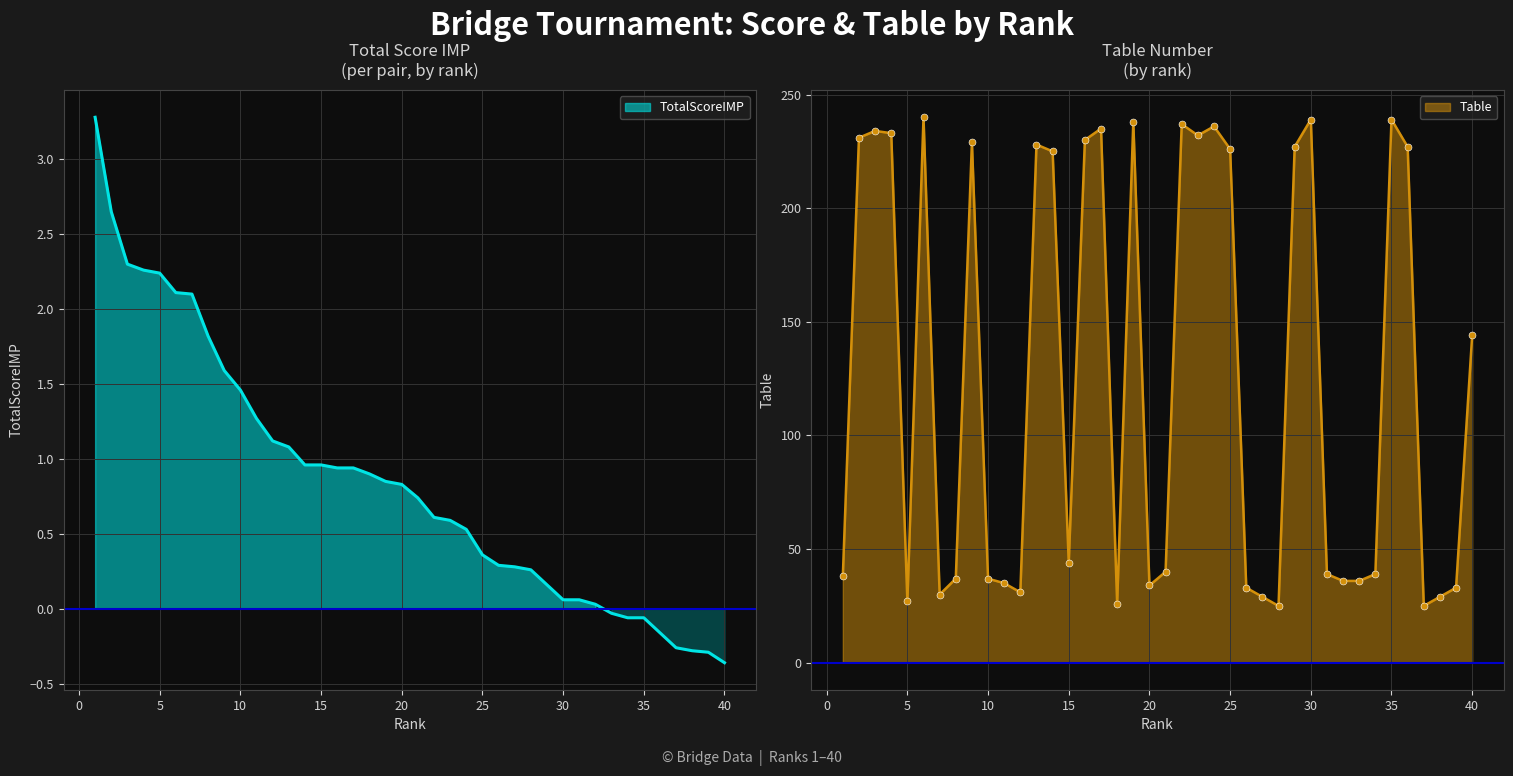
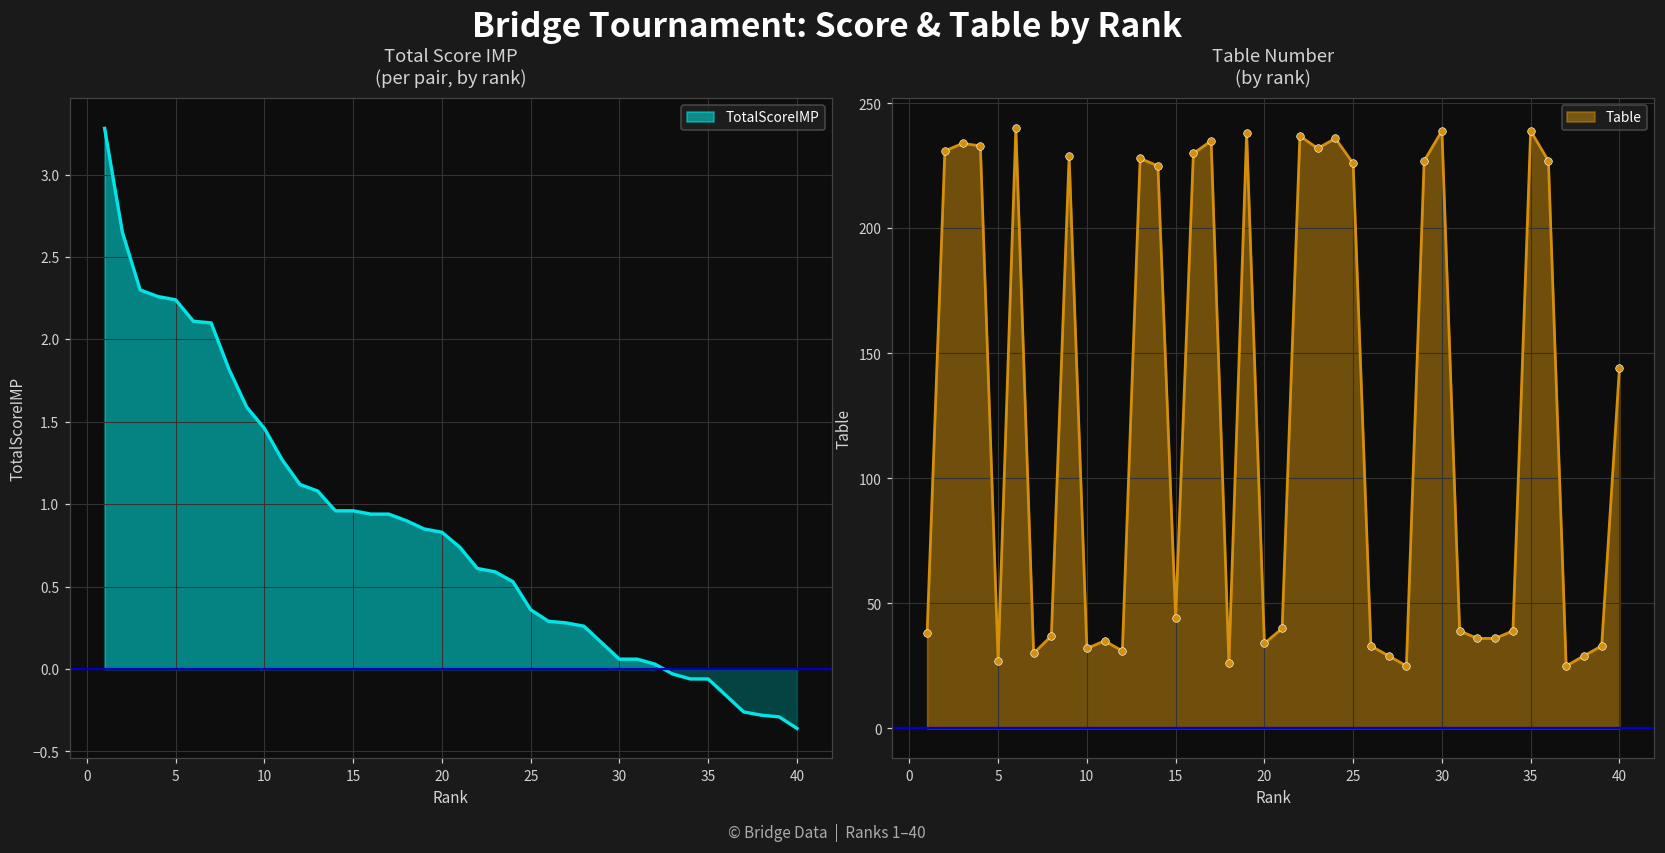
Table Number (by rank), 10: 37 -> 32
